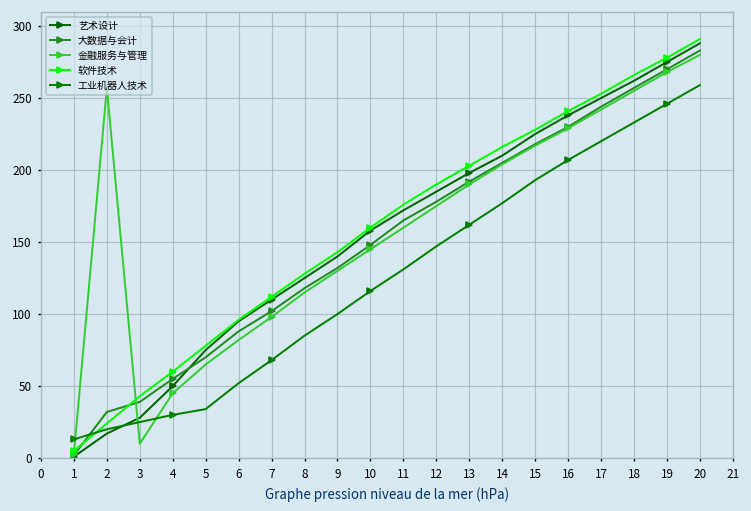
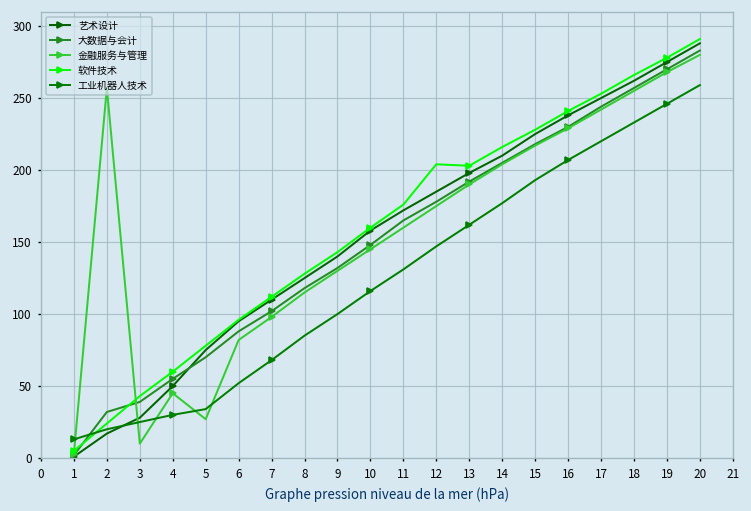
金融服务与管理, 5: 65 -> 27
软件技术, 12: 190 -> 204
